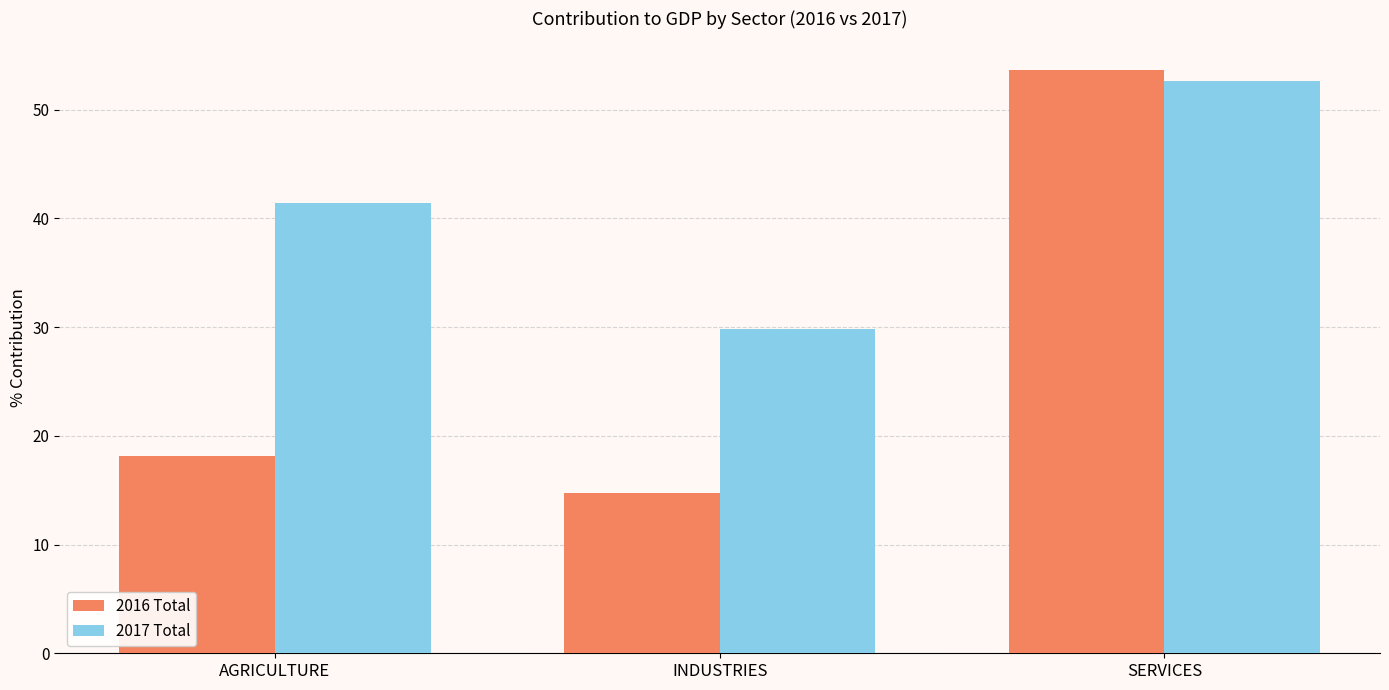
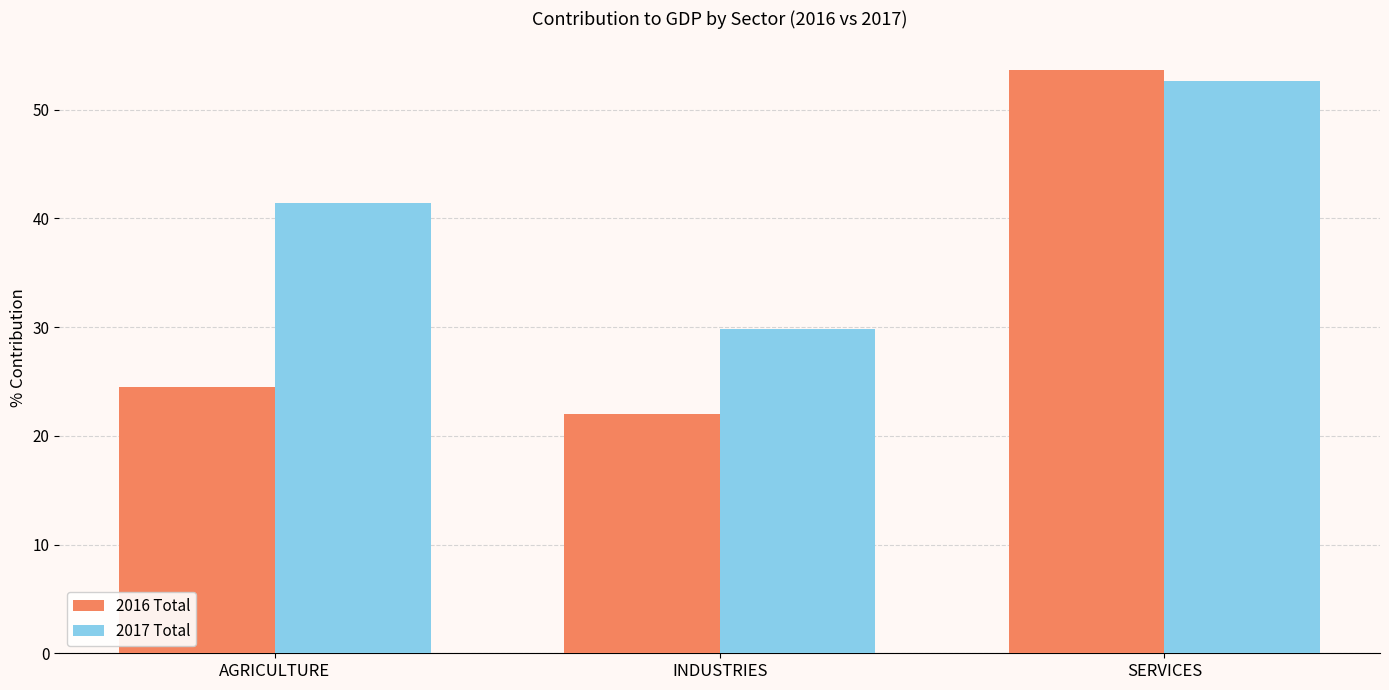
2016 Total, AGRICULTURE: 18.1 -> 24.4
2016 Total, INDUSTRIES: 14.7 -> 22.0
